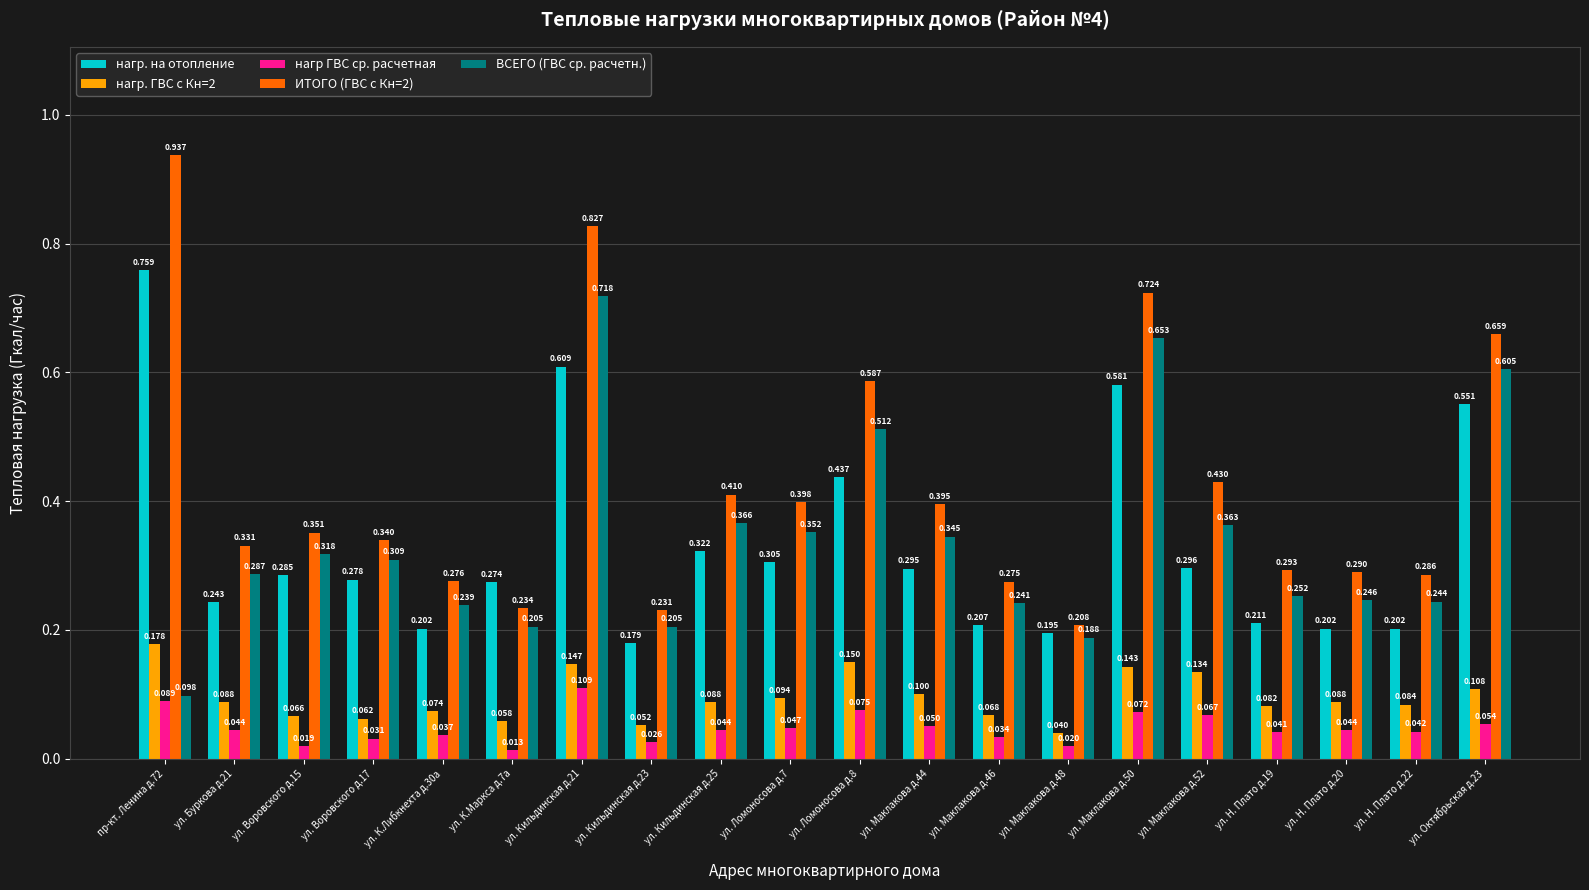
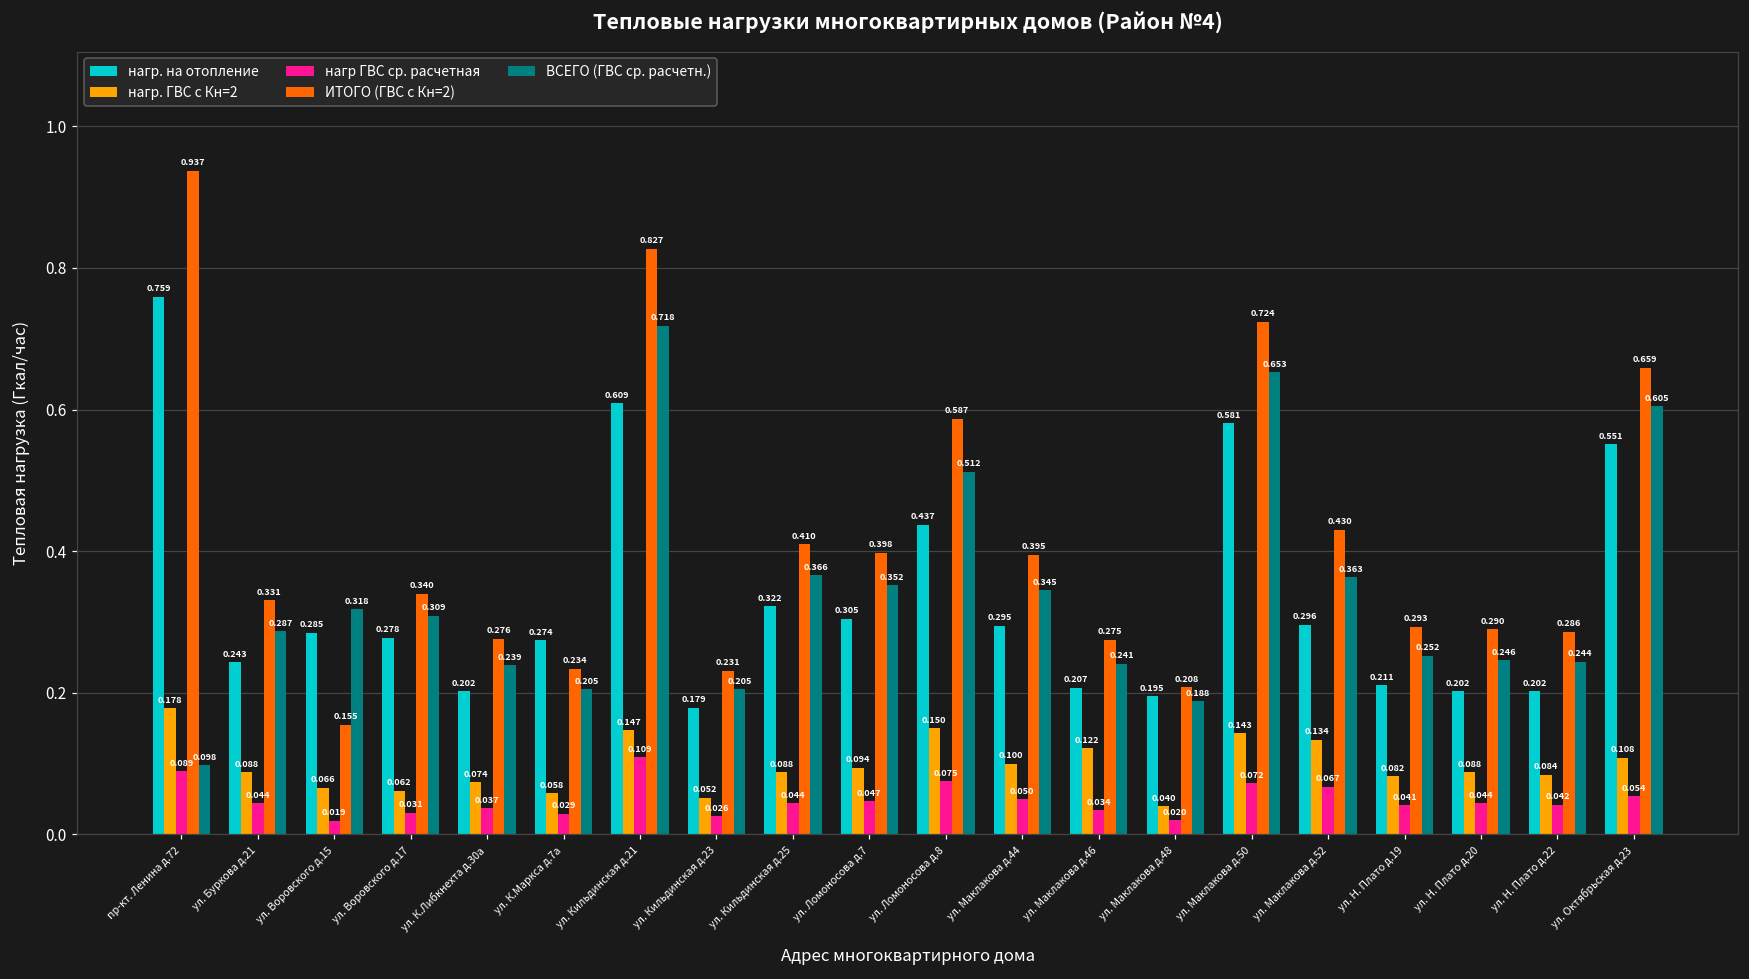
ИТОГО (ГВС с Кн=2), ул. Воровского д.15: 0.351 -> 0.155
нагр ГВС ср. расчетная, ул. К.Маркса д.7а: 0.013 -> 0.029
нагр. ГВС с Кн=2, ул. Маклакова д.46: 0.068 -> 0.122
